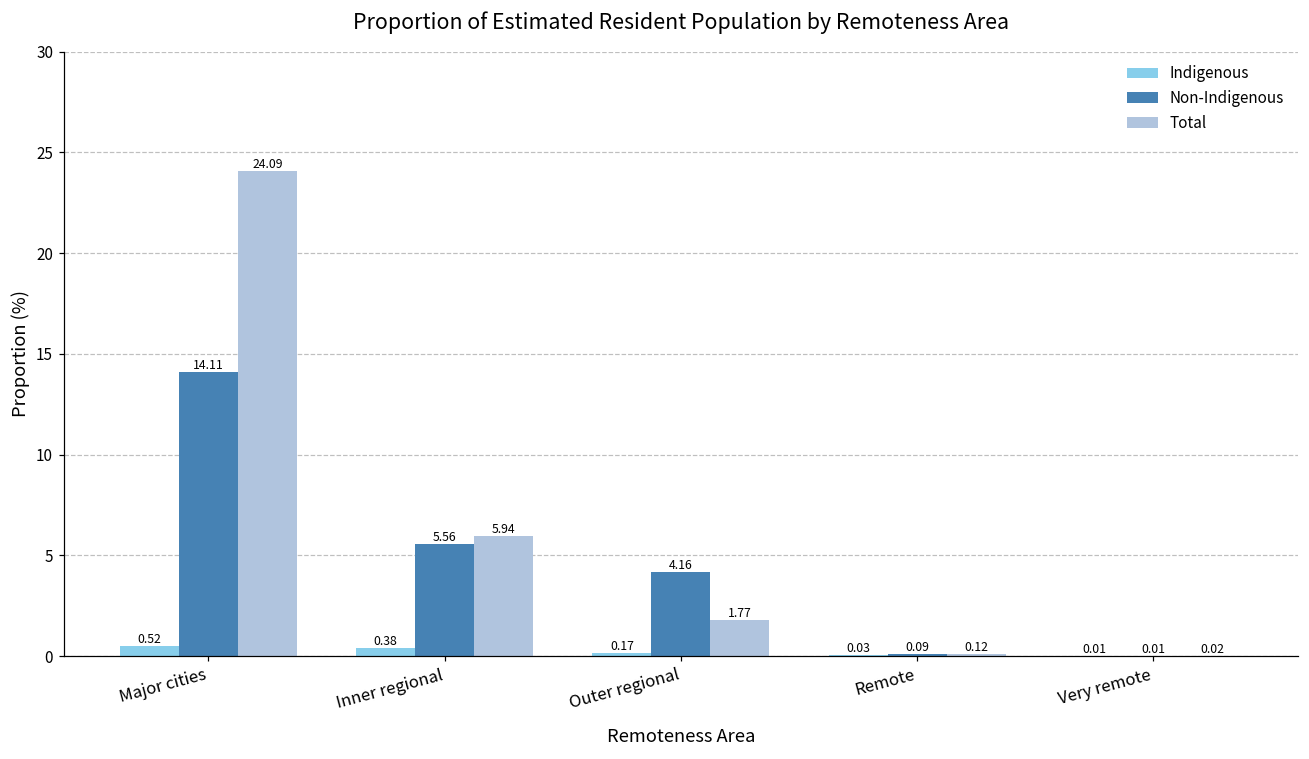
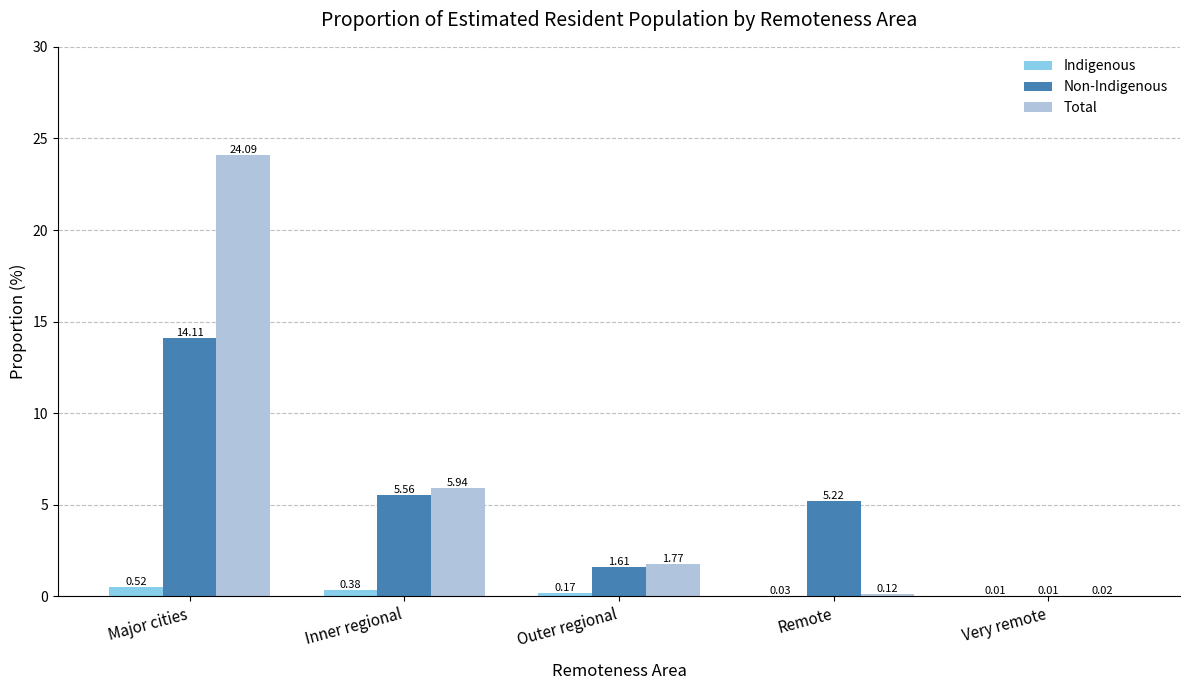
Non-Indigenous, Outer regional: 4.16 -> 1.61
Non-Indigenous, Remote: 0.09 -> 5.22
